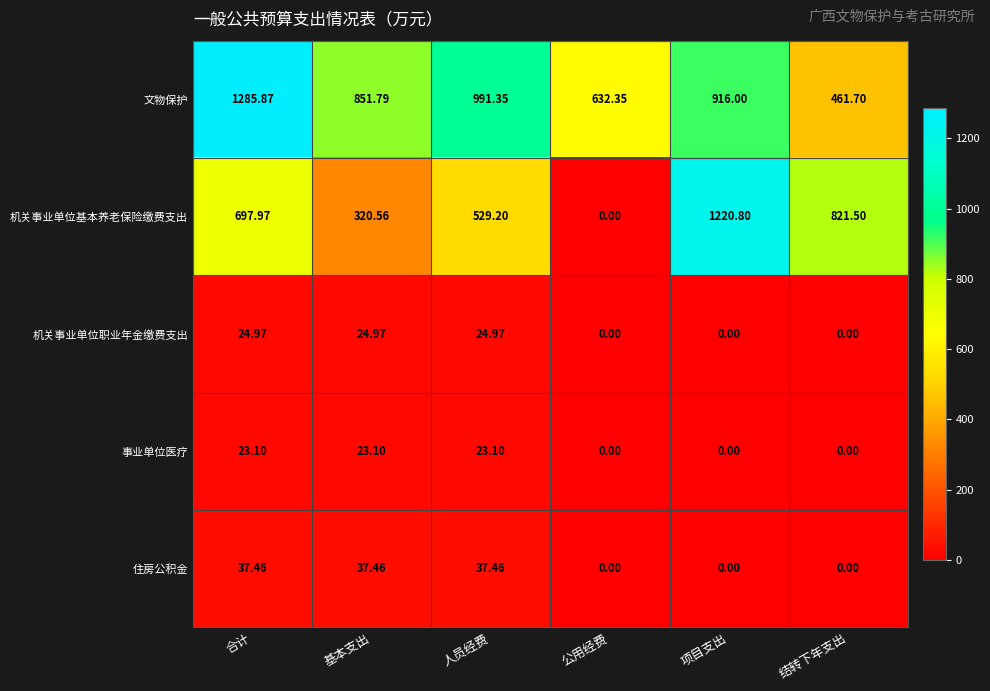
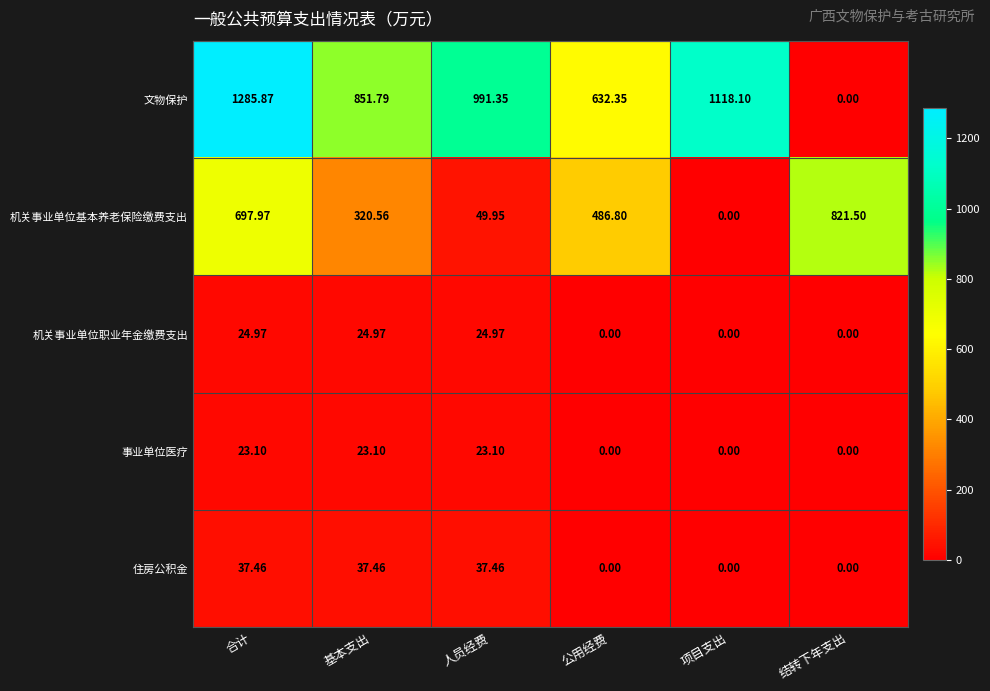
文物保护, 项目支出: 916.00 -> 1118.10
文物保护, 结转下年支出: 461.70 -> 0.00
机关事业单位基本养老保险缴费支出, 人员经费: 529.20 -> 49.95
机关事业单位基本养老保险缴费支出, 公用经费: 0.00 -> 486.80
机关事业单位基本养老保险缴费支出, 项目支出: 1220.80 -> 0.00
